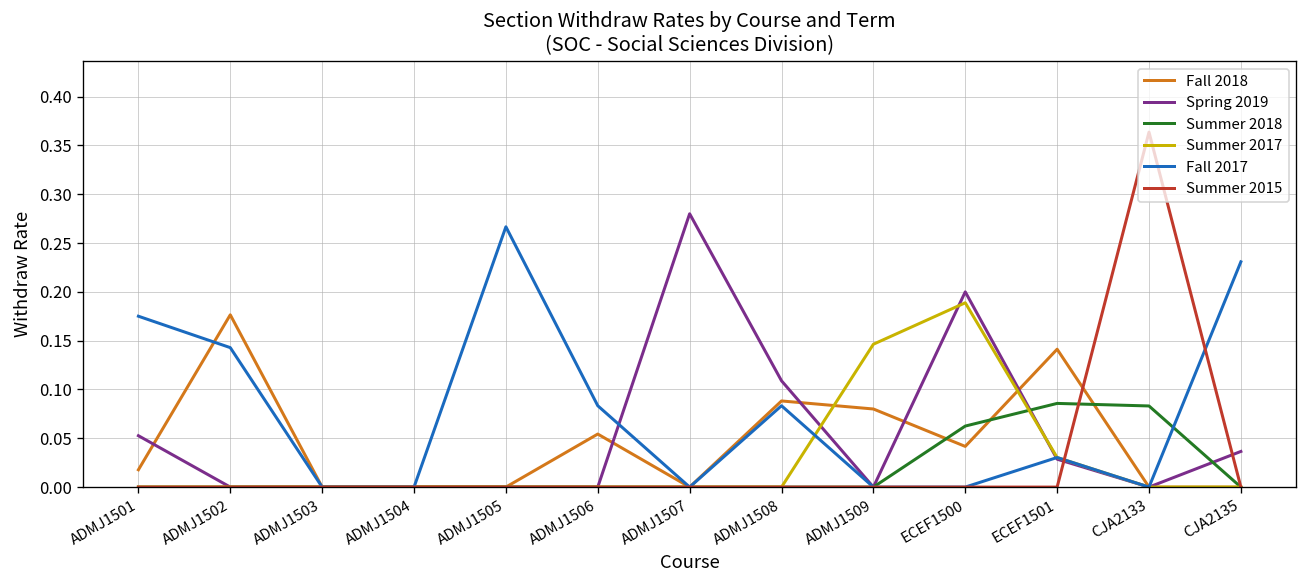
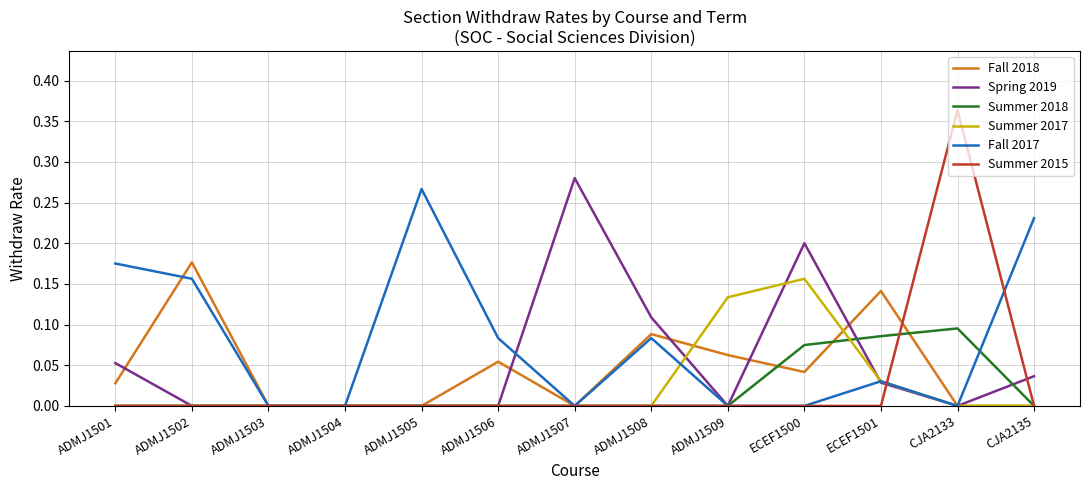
Fall 2018, ADMJ1501: 0.02 -> 0.03
Fall 2017, ADMJ1502: 0.14 -> 0.16
Fall 2018, ADMJ1509: 0.08 -> 0.06
Summer 2017, ADMJ1509: 0.15 -> 0.13
Summer 2018, ECEF1500: 0.06 -> 0.07
Summer 2017, ECEF1500: 0.19 -> 0.16
Summer 2018, CJA2133: 0.08 -> 0.10
